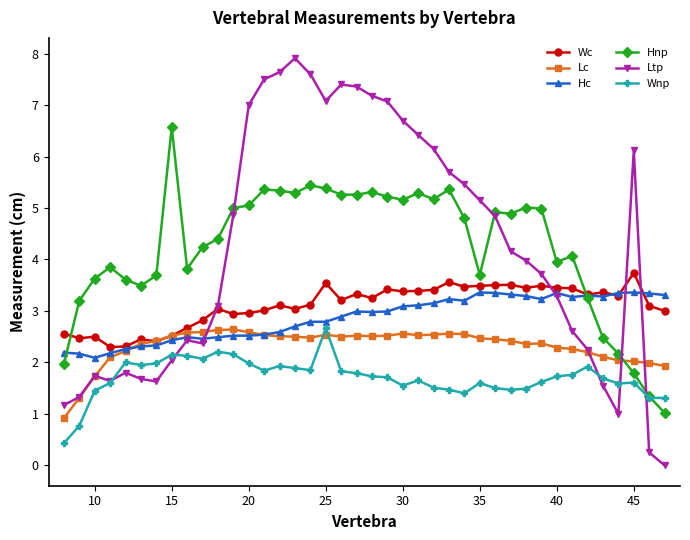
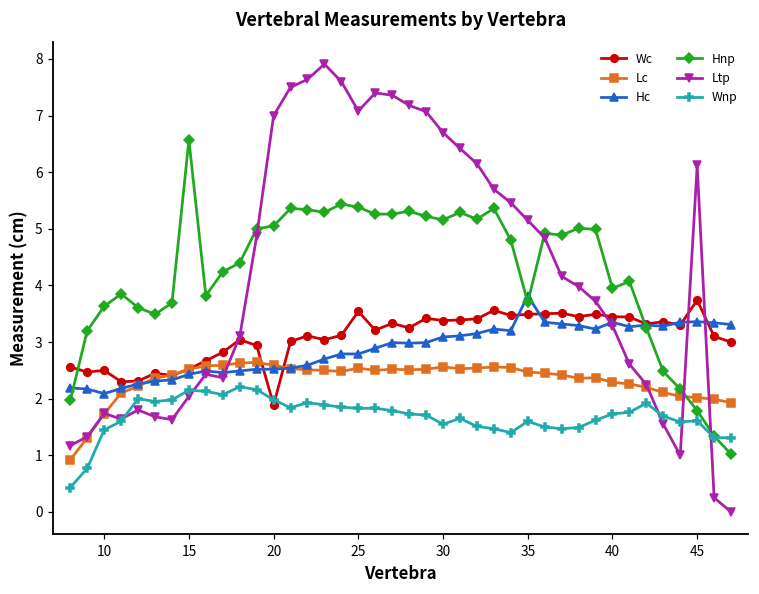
Wc, 20: 3.0 -> 1.9
Wnp, 25: 2.7 -> 1.8
Hc, 35: 3.4 -> 3.8
